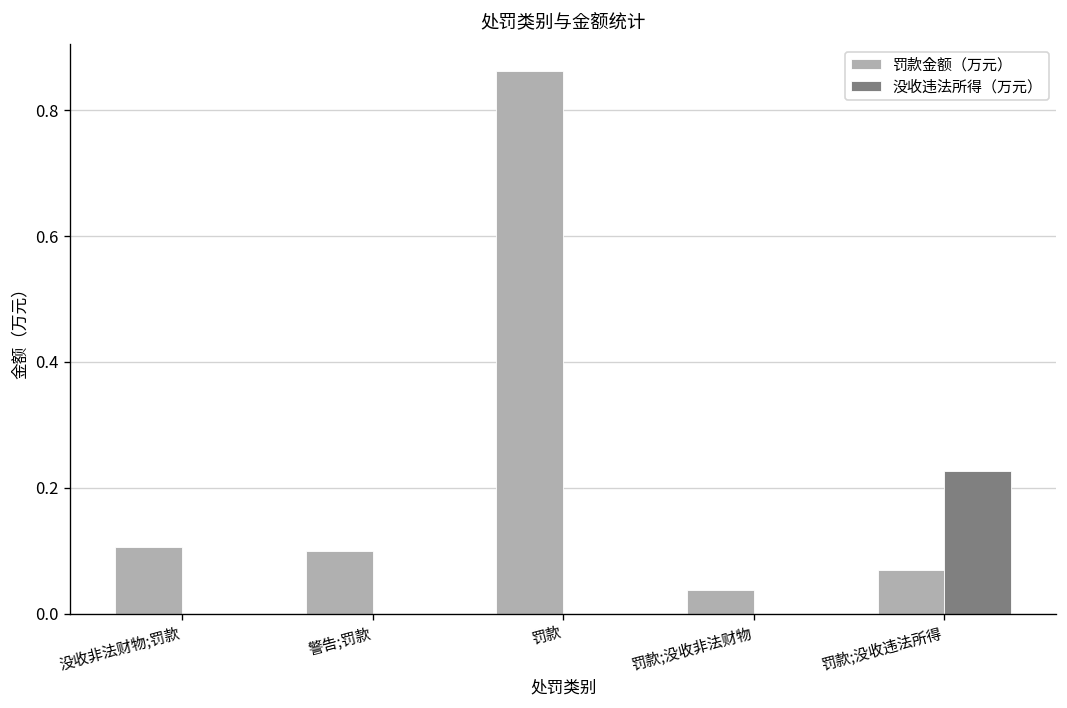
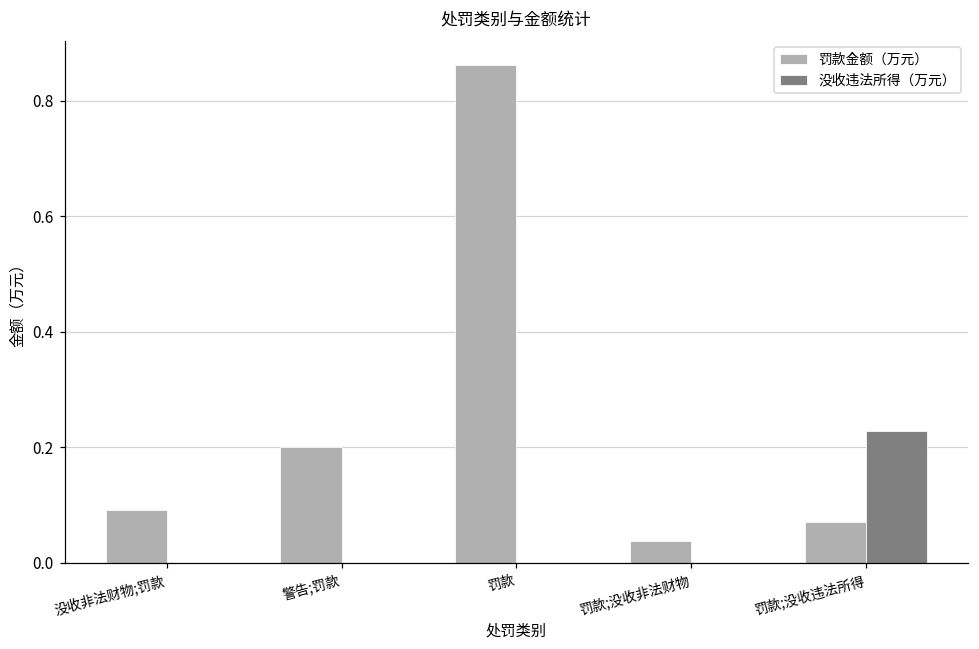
罚款金额（万元）, 没收非法财物;罚款: 0.11 -> 0.09
罚款金额（万元）, 警告;罚款: 0.1 -> 0.2
